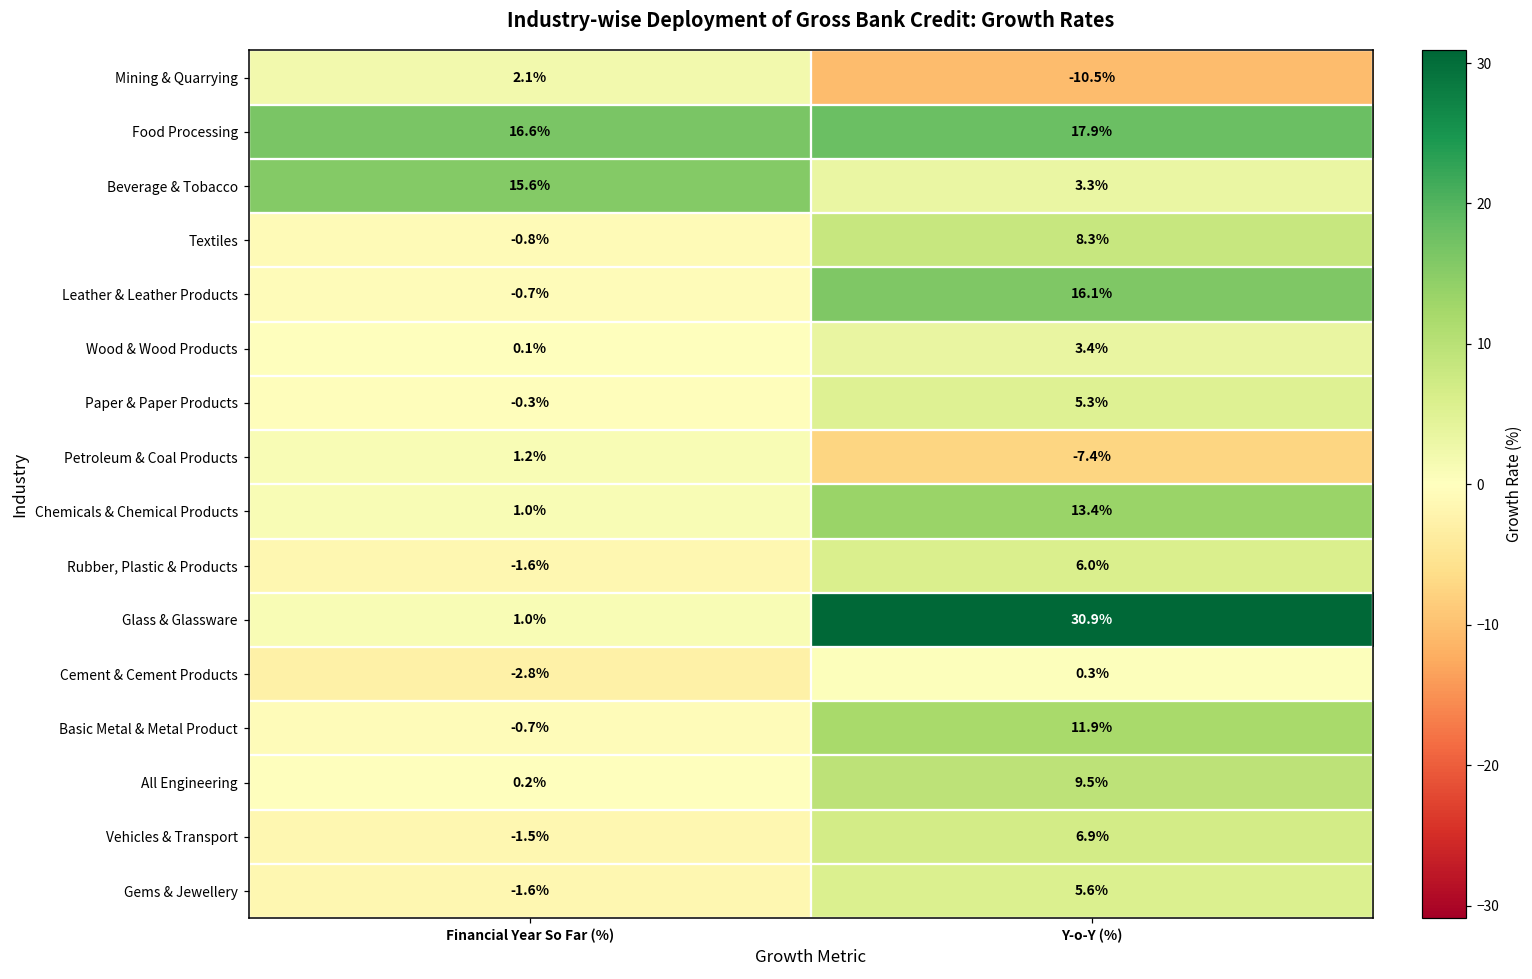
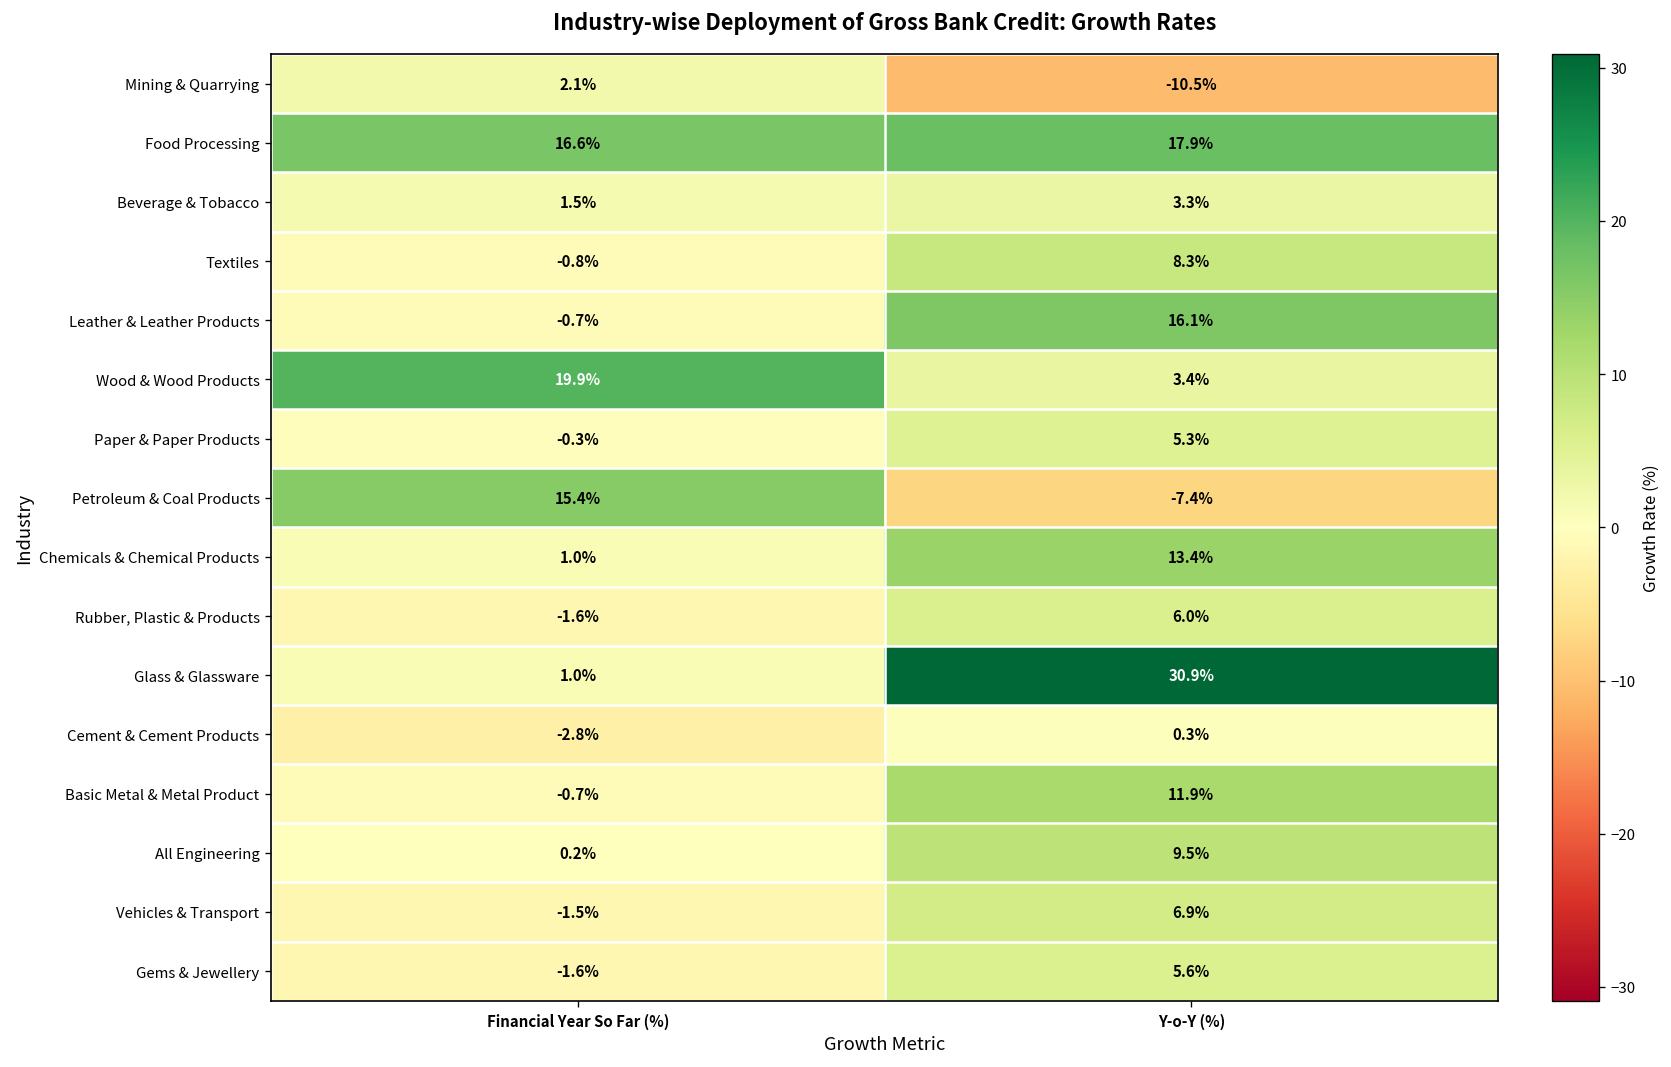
Beverage & Tobacco, Financial Year So Far (%): 15.6% -> 1.5%
Wood & Wood Products, Financial Year So Far (%): 0.1% -> 19.9%
Petroleum & Coal Products, Financial Year So Far (%): 1.2% -> 15.4%
